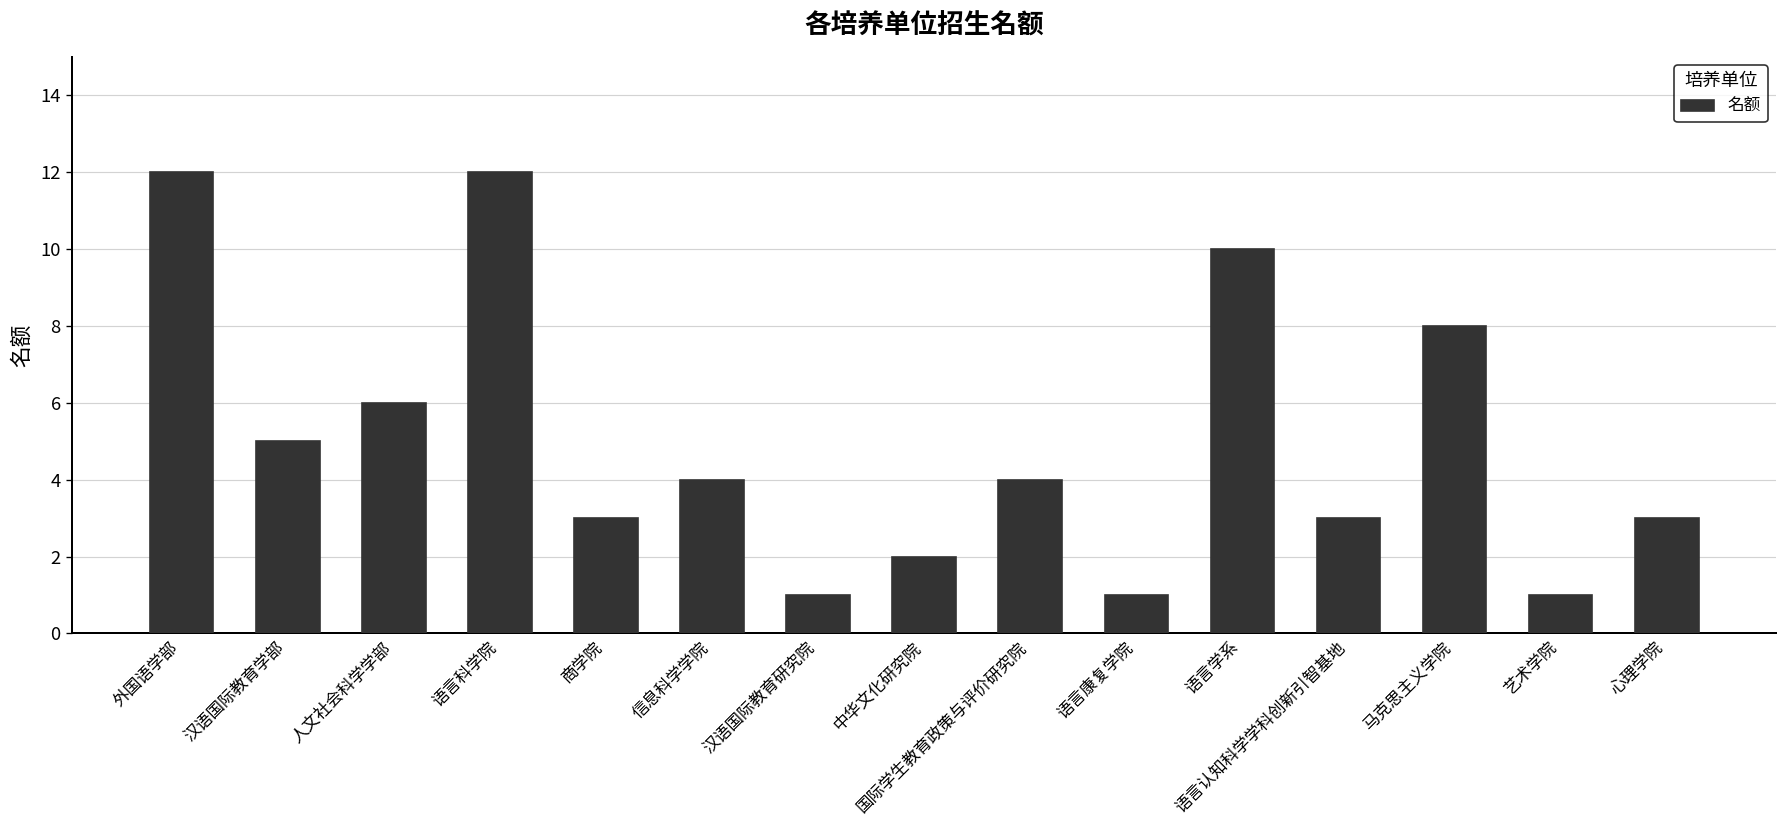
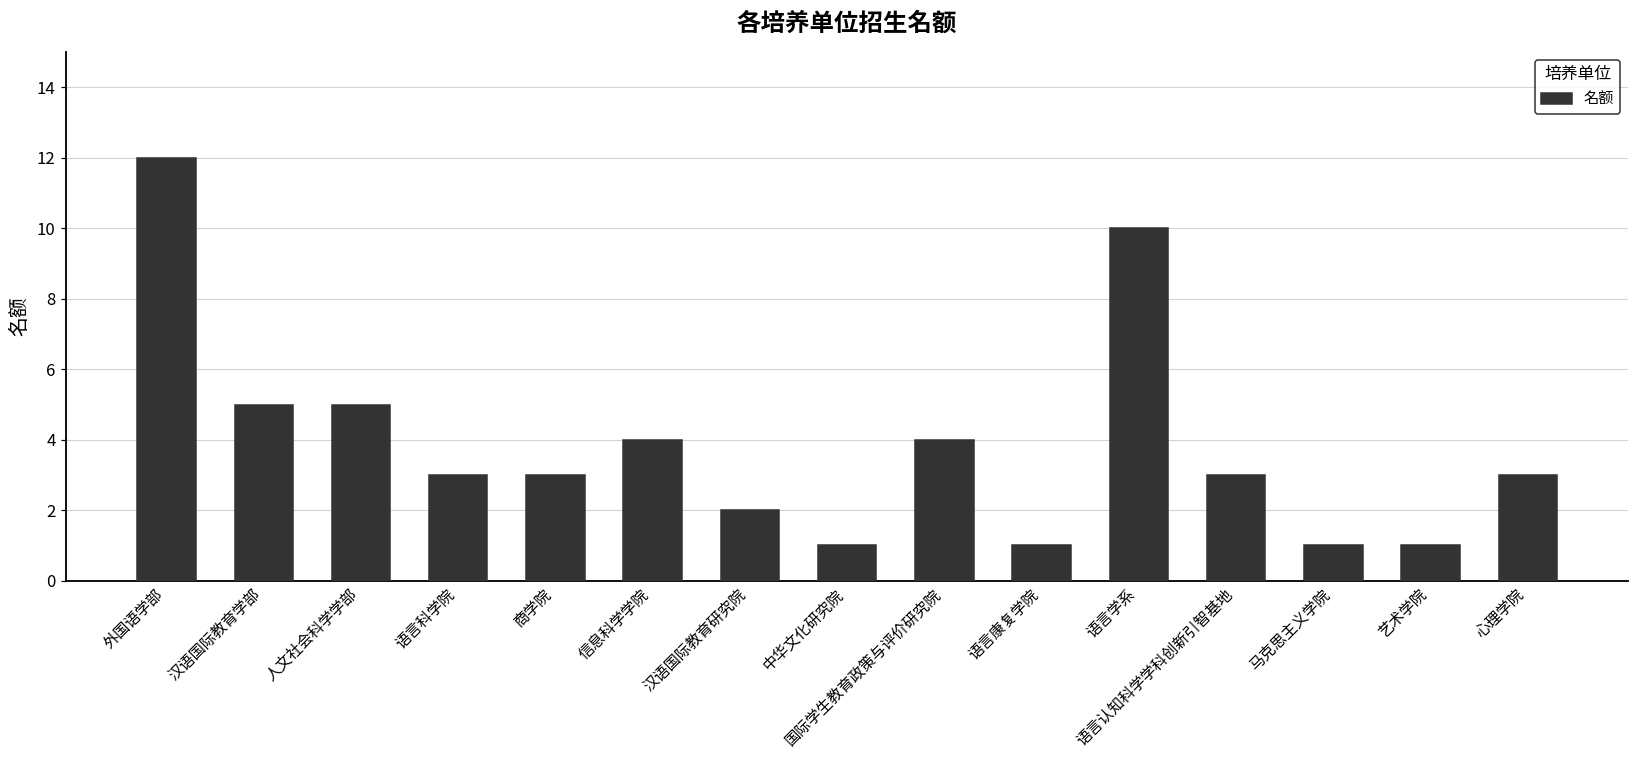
人文社会科学学部: 6 -> 5
语言科学院: 12 -> 3
汉语国际教育研究院: 1 -> 2
中华文化研究院: 2 -> 1
马克思主义学院: 8 -> 1
